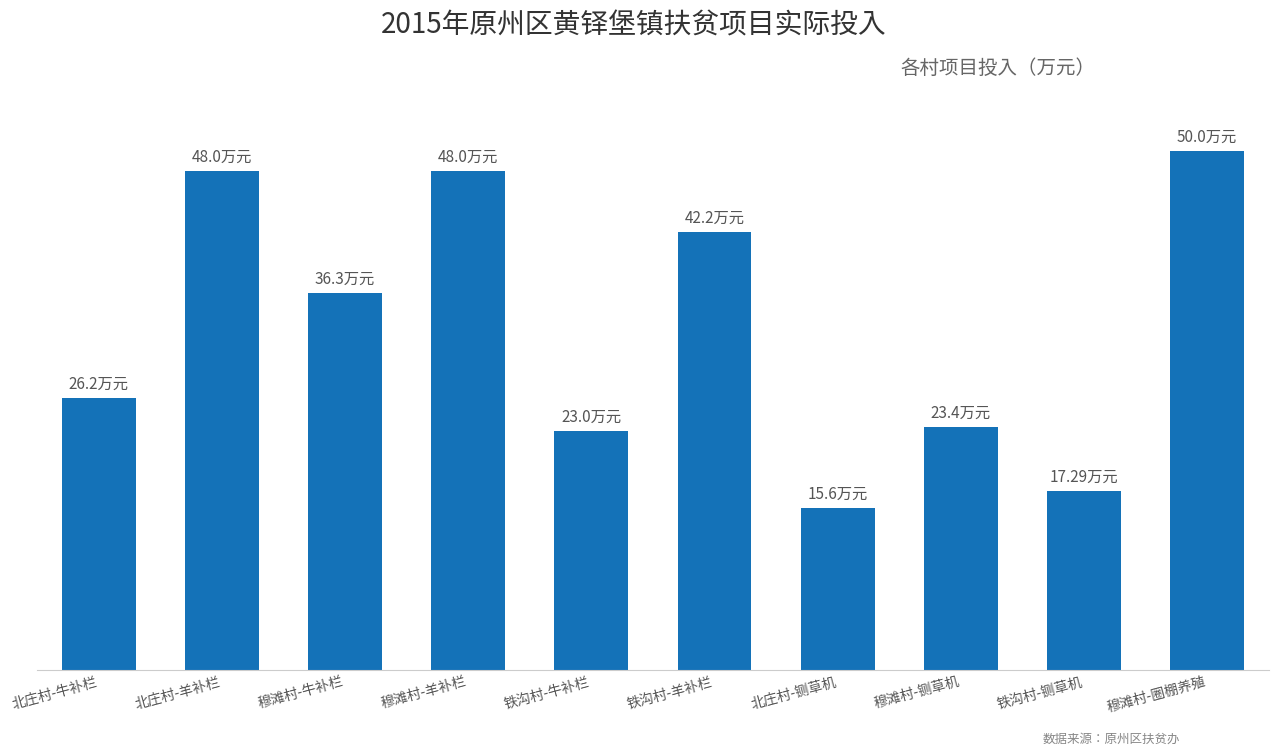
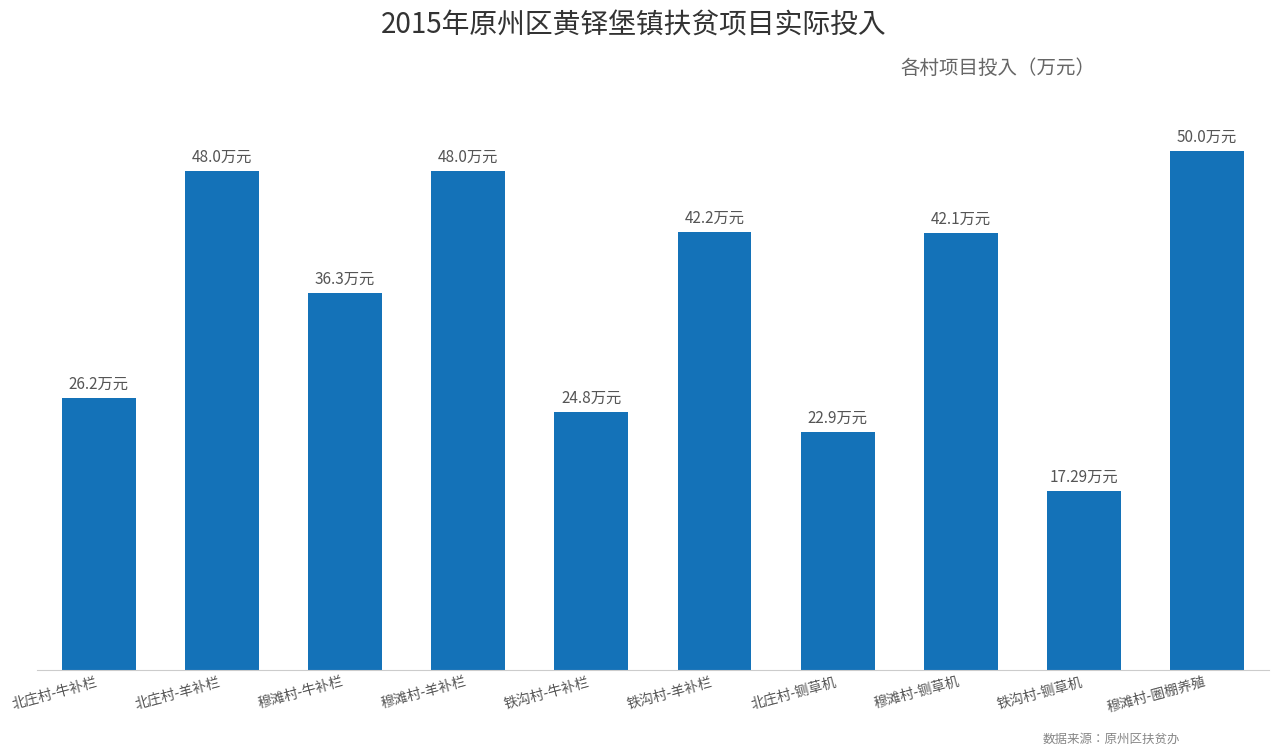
铁沟村-牛补栏: 23.0 -> 24.8
北庄村-铡草机: 15.6 -> 22.9
穆滩村-铡草机: 23.4 -> 42.1
